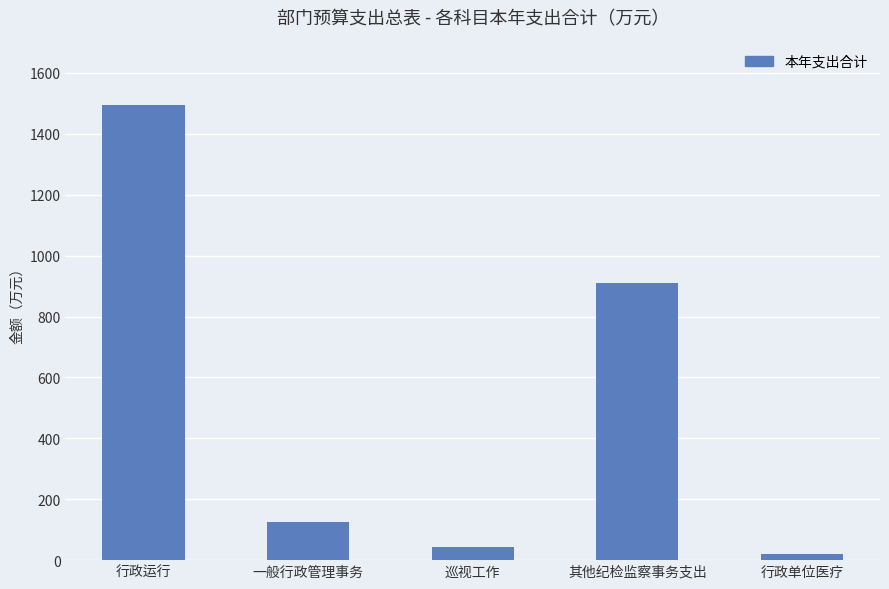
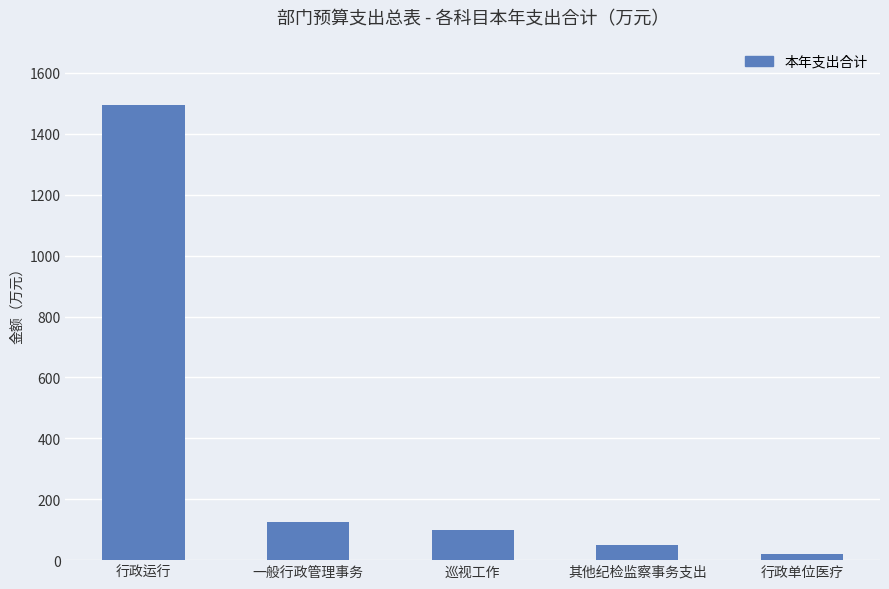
巡视工作: 40 -> 100
其他纪检监察事务支出: 910 -> 50
